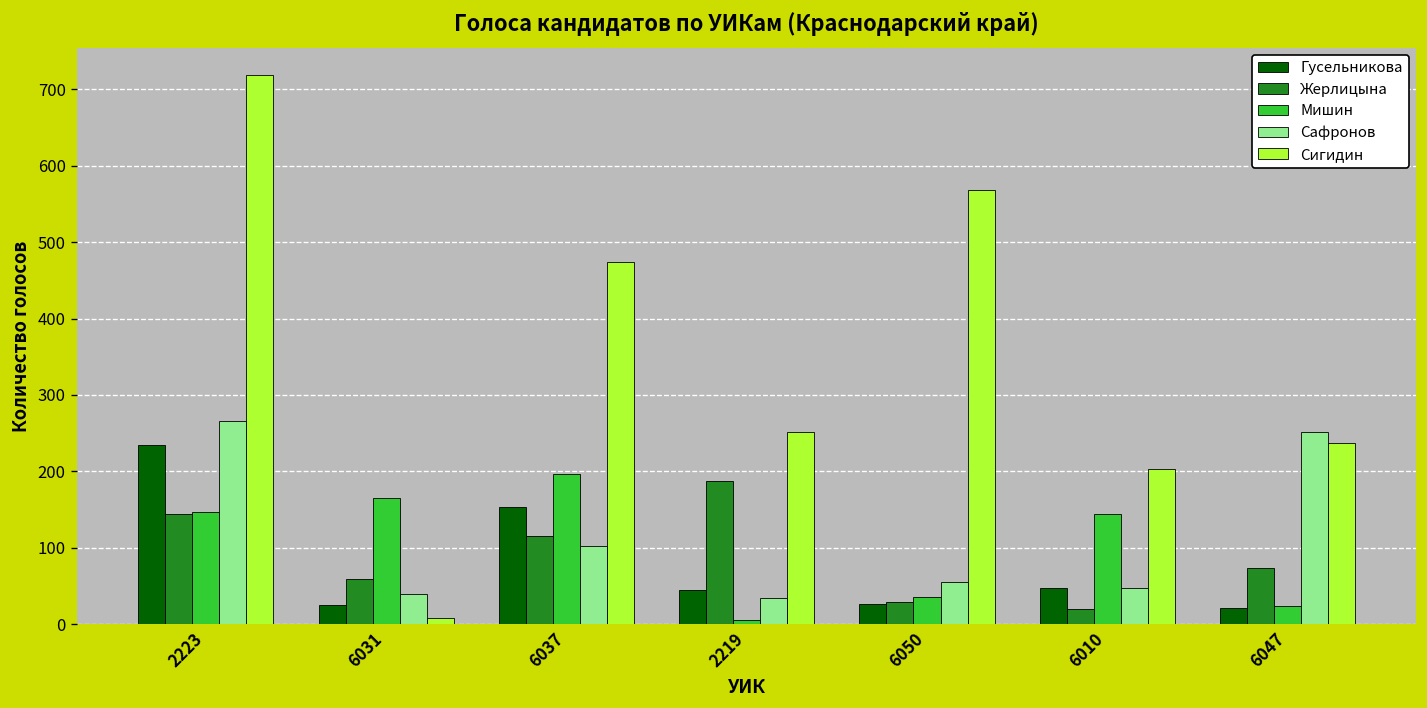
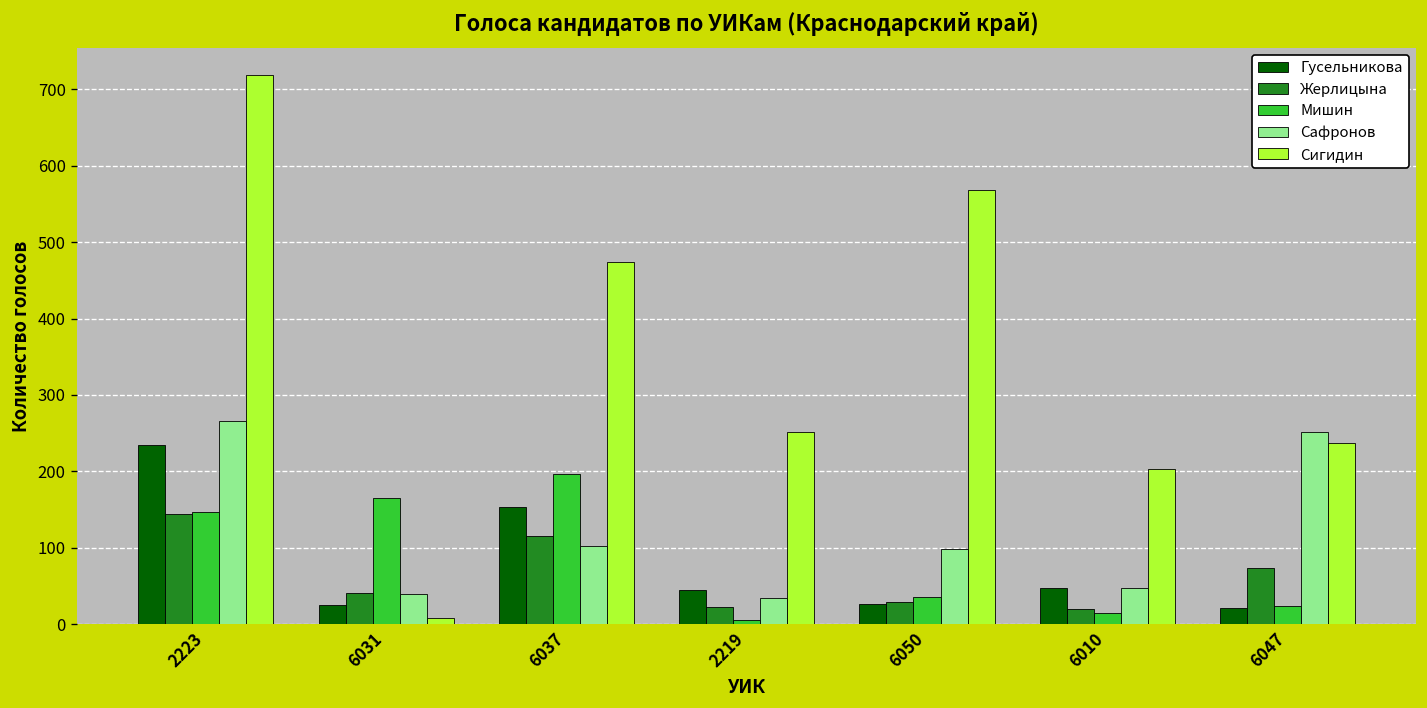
Жерлицына, 6031: 60 -> 40
Жерлицына, 2219: 190 -> 20
Сафронов, 6050: 60 -> 100
Мишин, 6010: 150 -> 20
